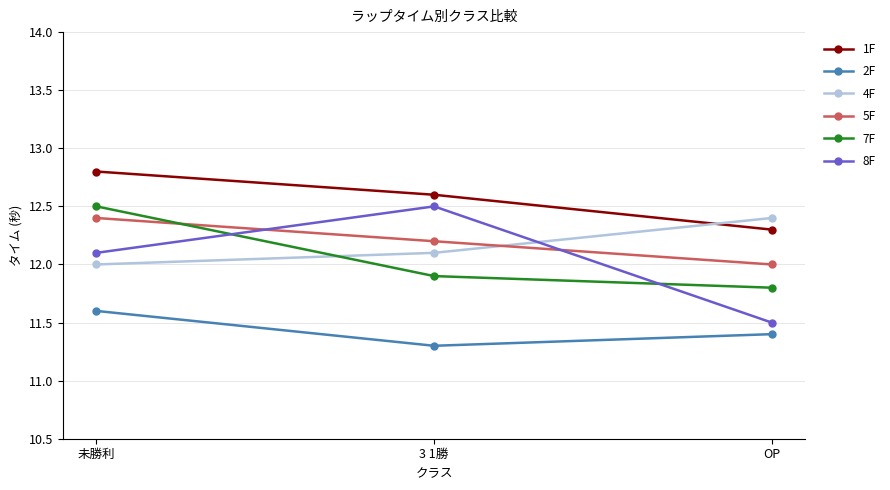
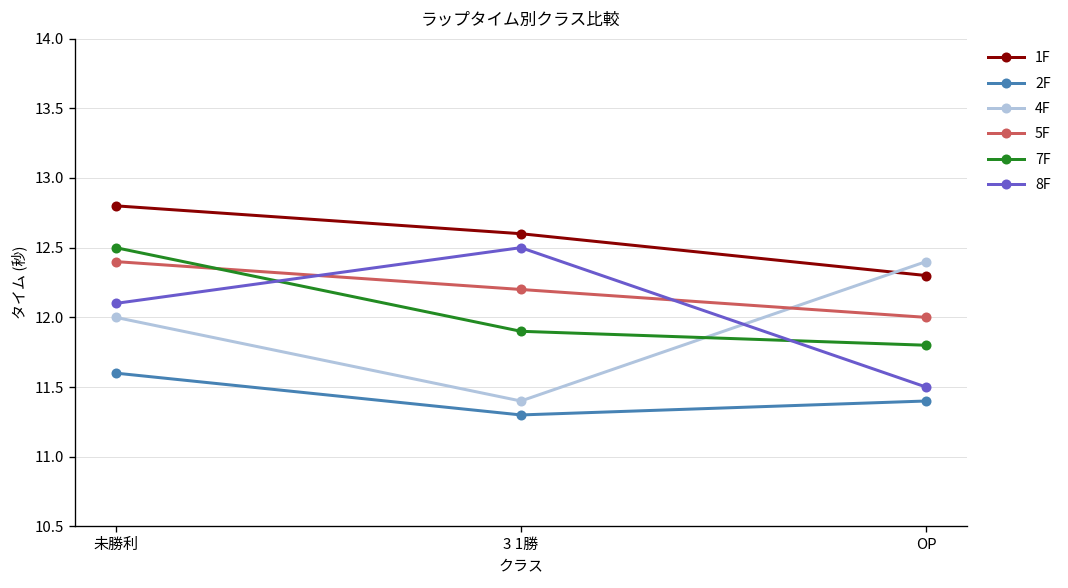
4F, 3 1勝: 12.1 -> 11.4
